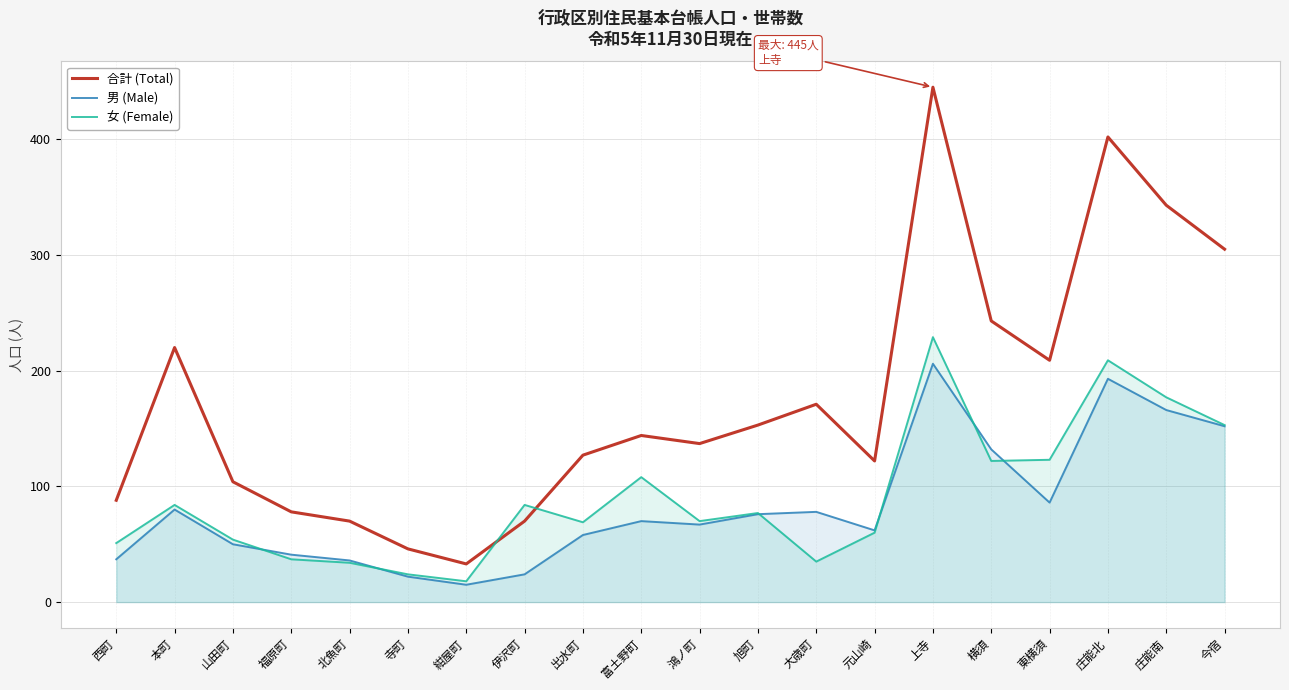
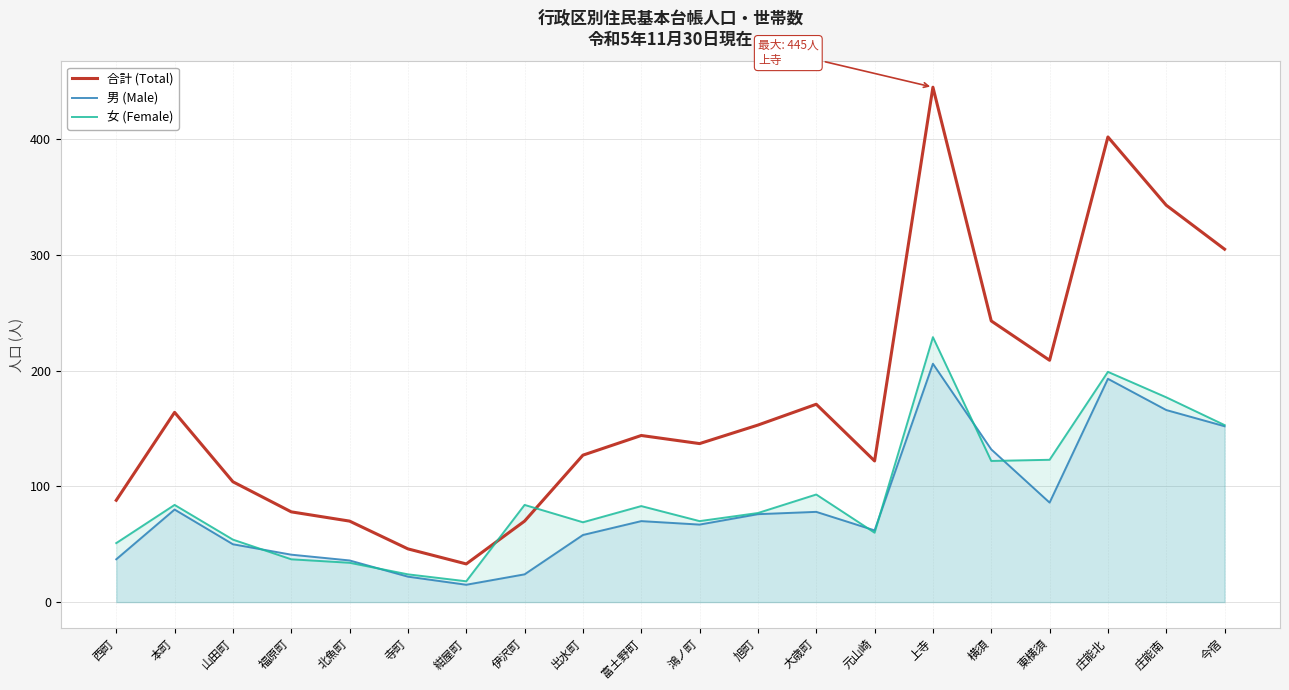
合計 (Total), 本町: 220 -> 164
女 (Female), 富土野町: 108 -> 83
女 (Female), 大歳町: 35 -> 93
女 (Female), 庄能北: 209 -> 199
